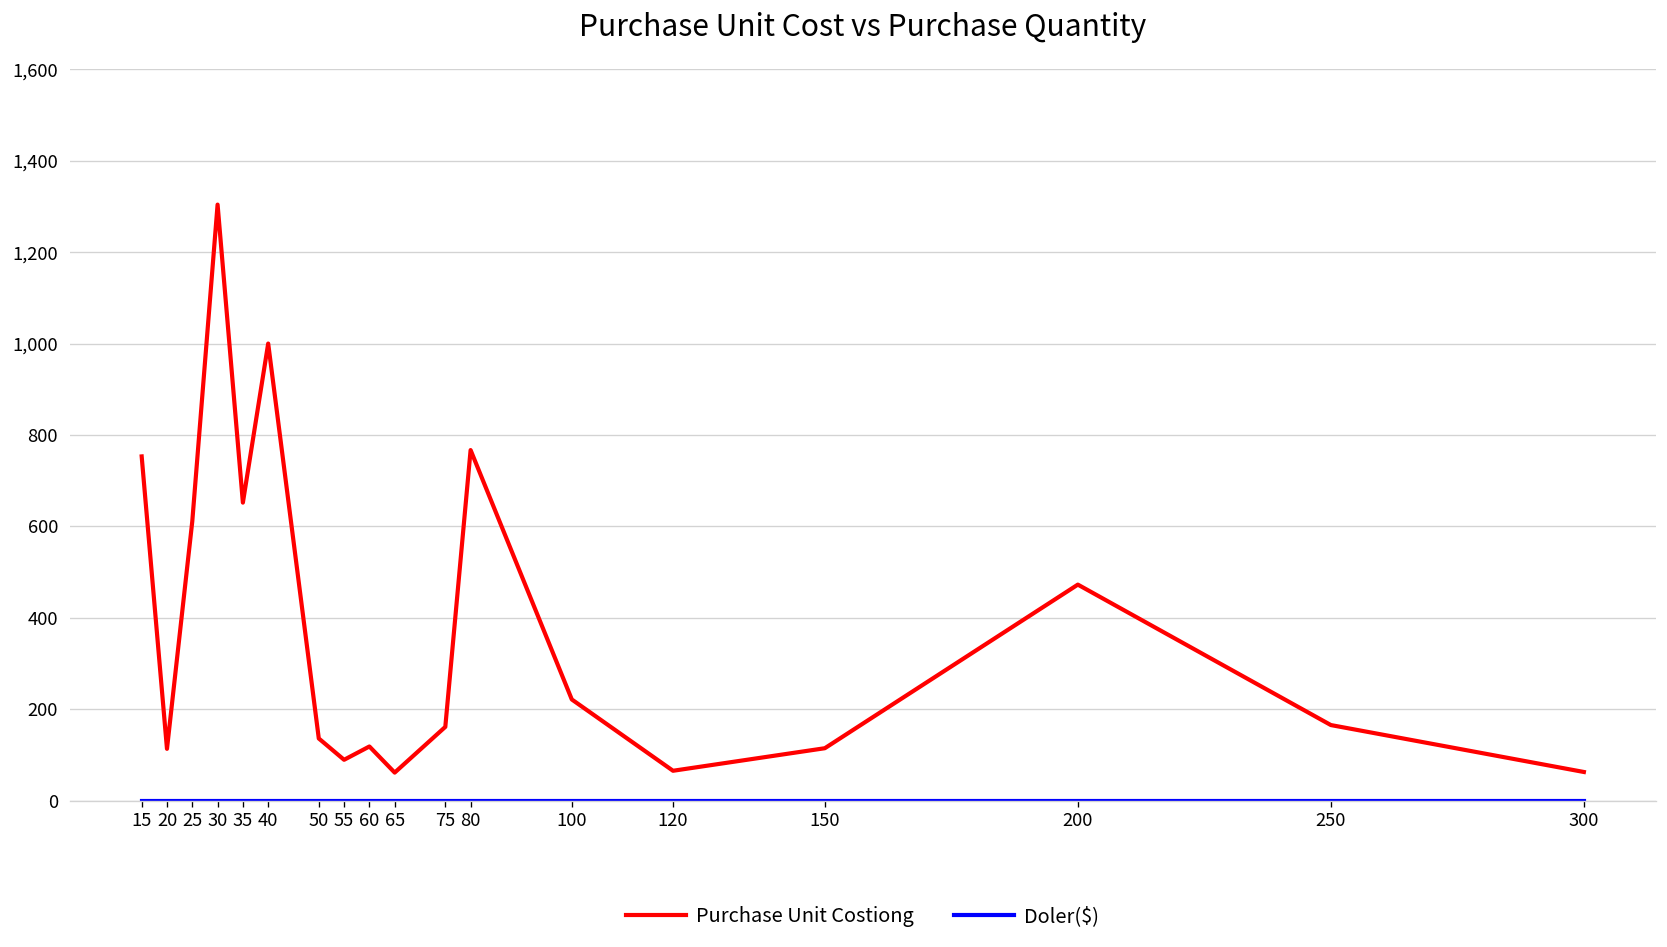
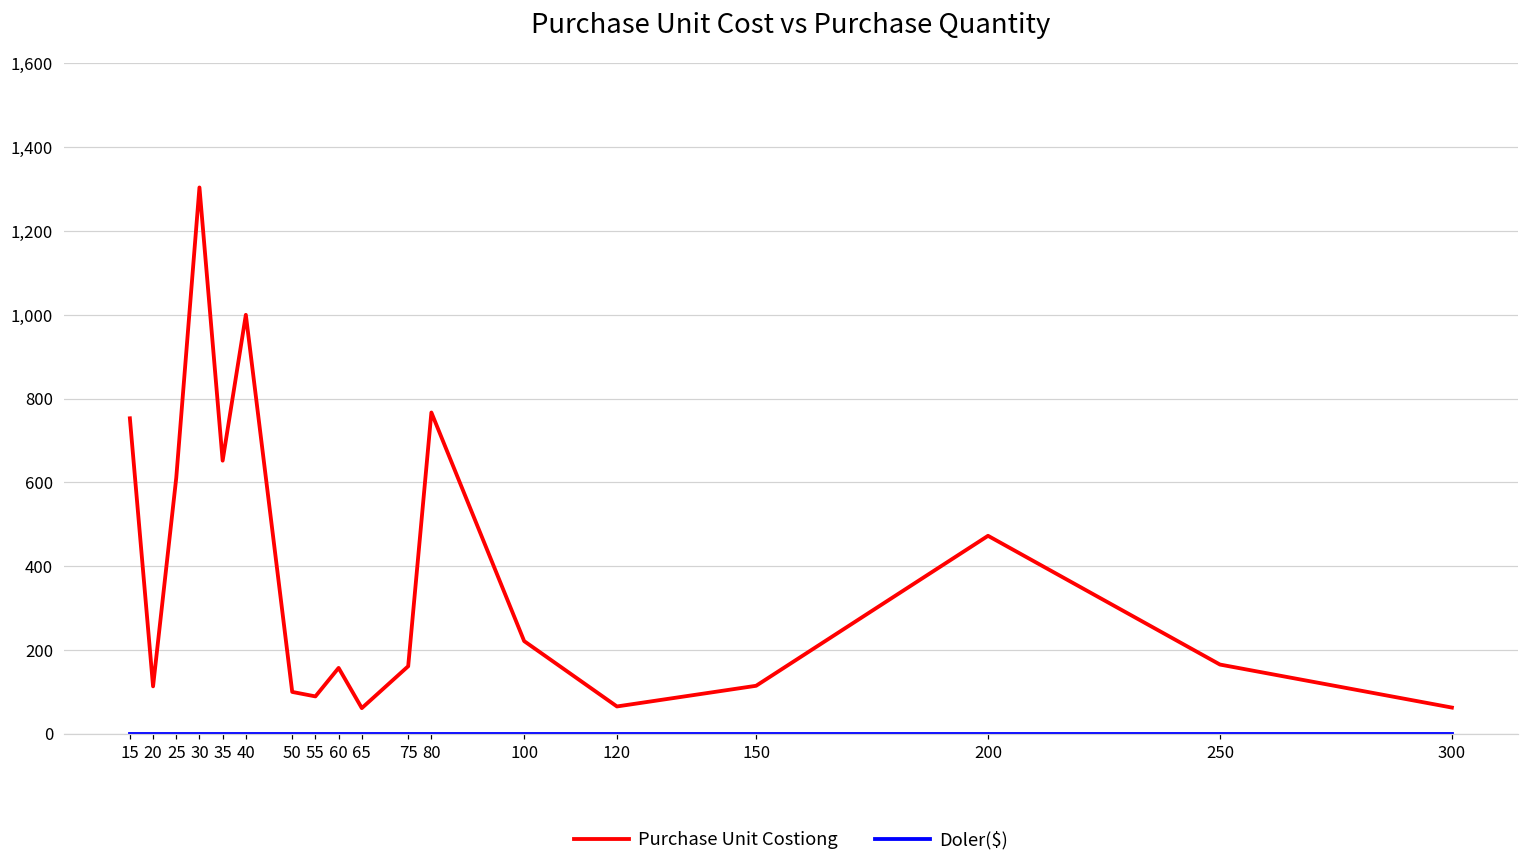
Purchase Unit Costiong, 50: 140 -> 100
Purchase Unit Costiong, 60: 120 -> 160
